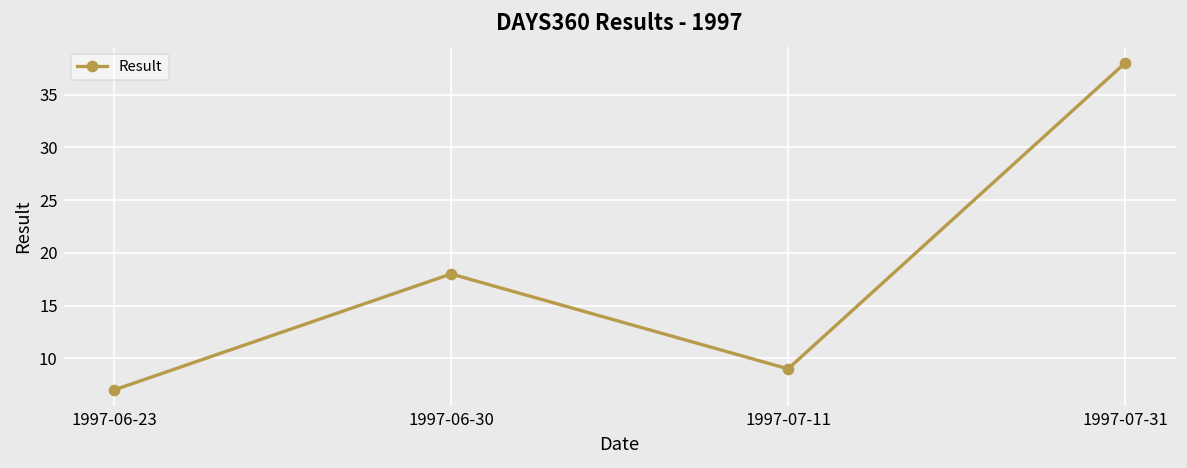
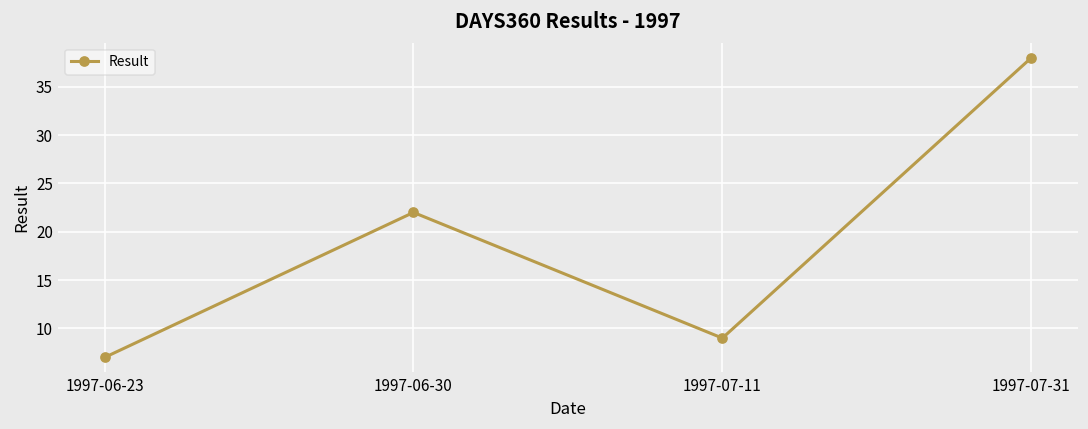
1997-06-30: 18 -> 22
